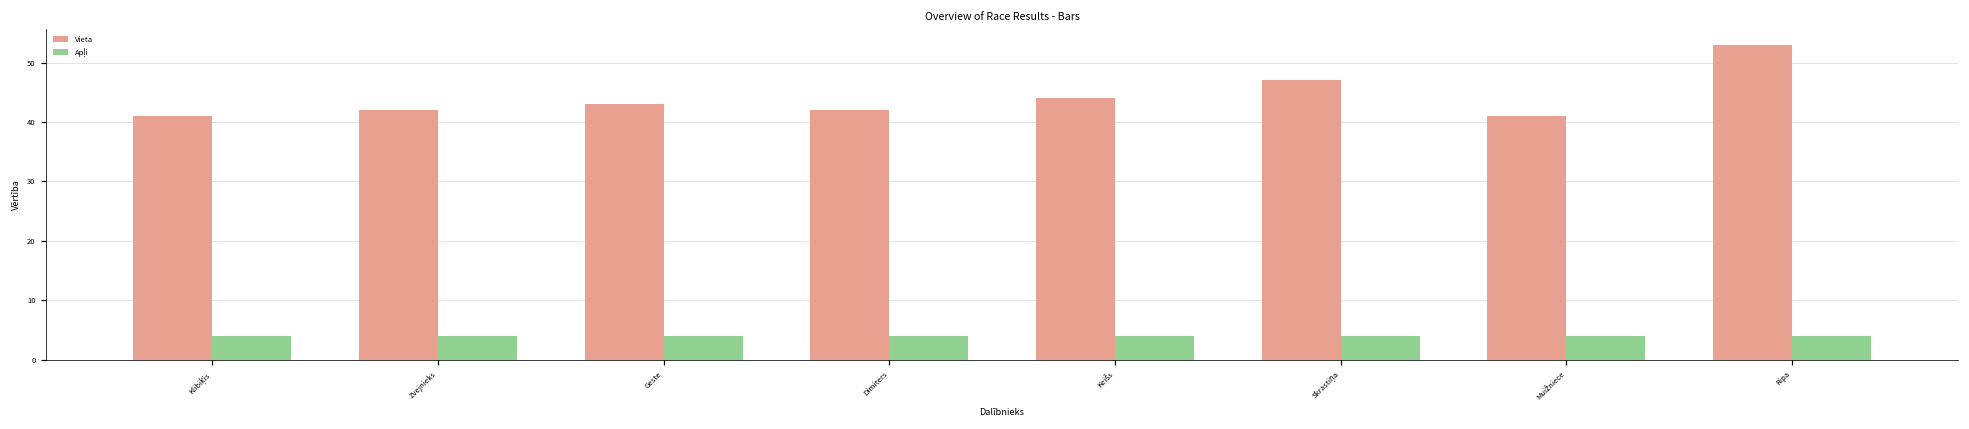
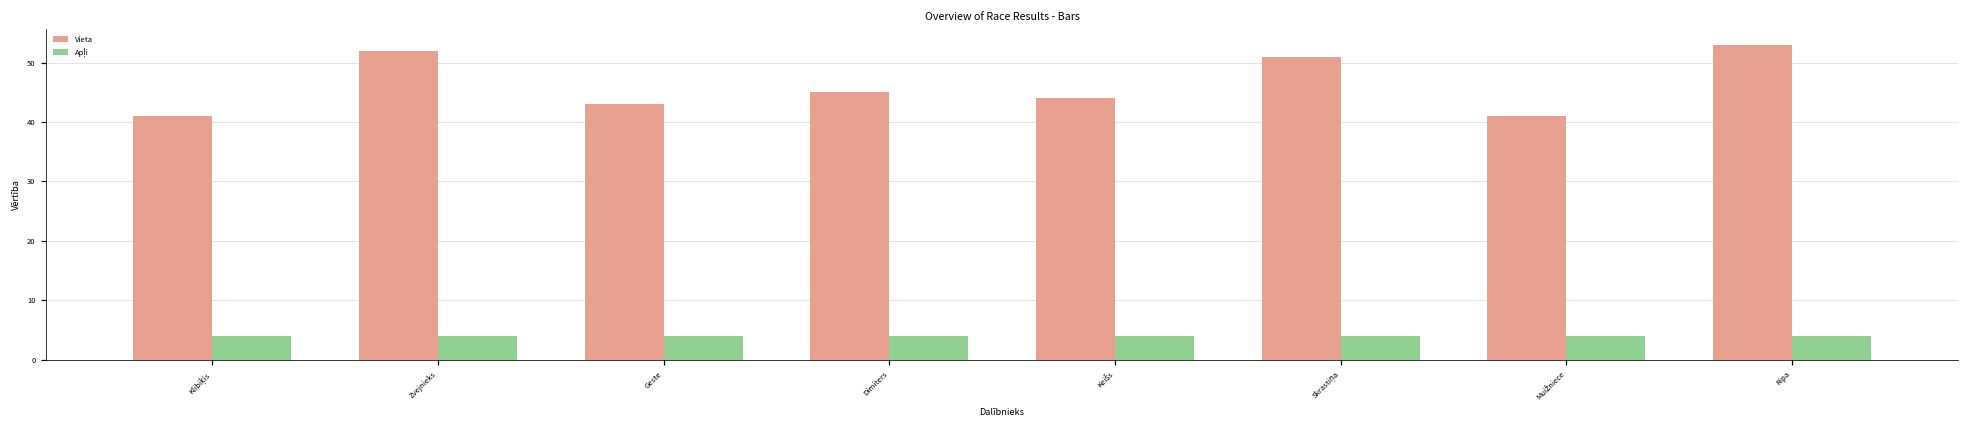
Vieta, Zvejnieks: 42 -> 52
Vieta, Dimiters: 42 -> 45
Vieta, Skrastiņa: 47 -> 51
